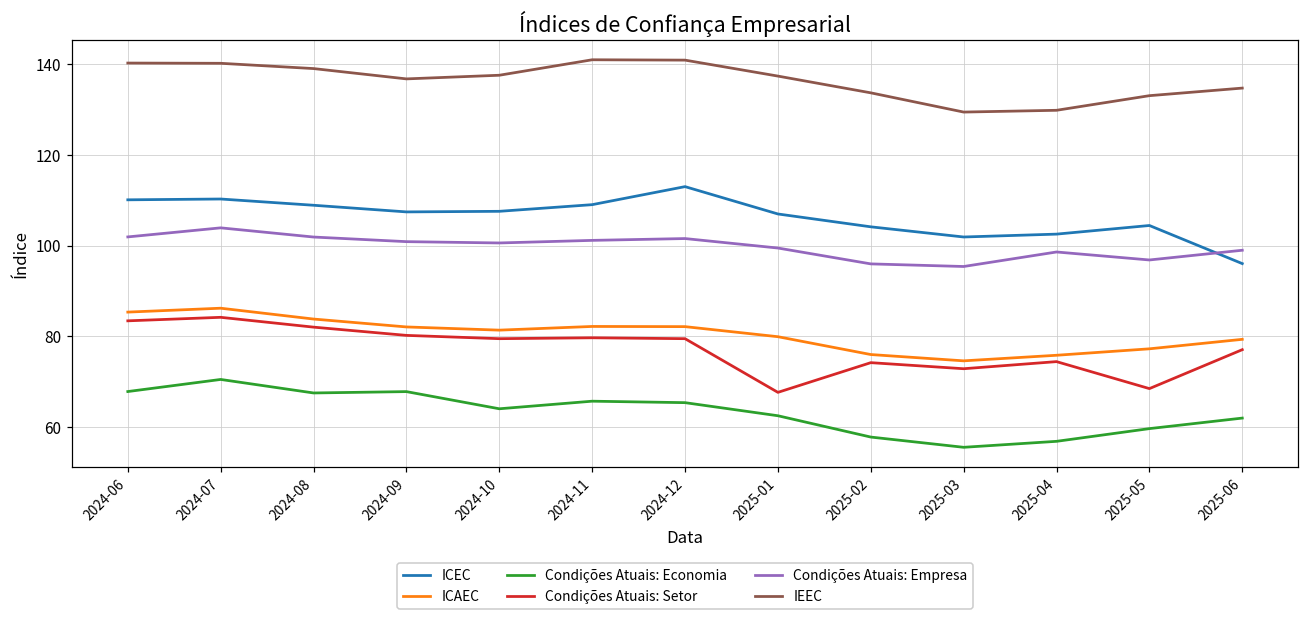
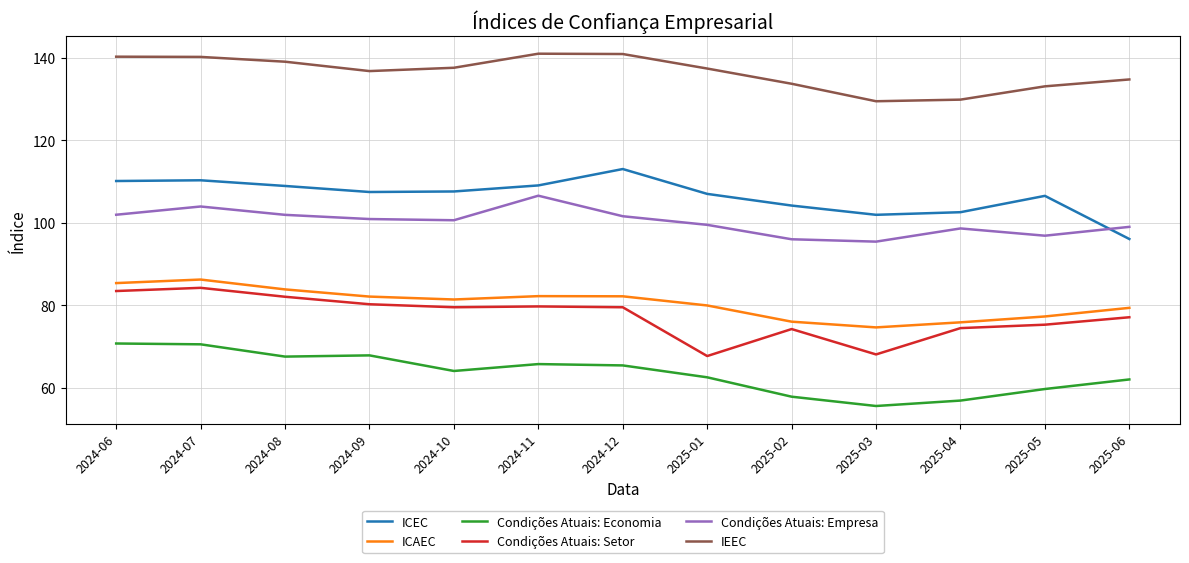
Condições Atuais: Economia, 2024-06: 68 -> 71
Condições Atuais: Empresa, 2024-11: 101 -> 107
Condições Atuais: Setor, 2025-03: 73 -> 68
ICEC, 2025-05: 104 -> 106
Condições Atuais: Setor, 2025-05: 69 -> 75
